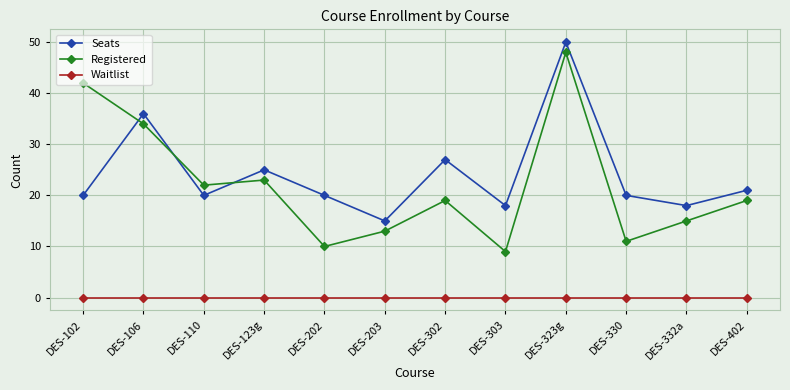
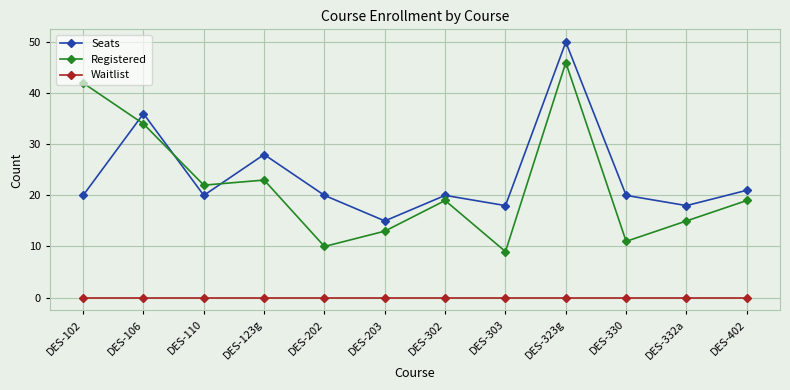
Seats, DES-123g: 25 -> 28
Seats, DES-302: 27 -> 20
Registered, DES-323g: 48 -> 46
